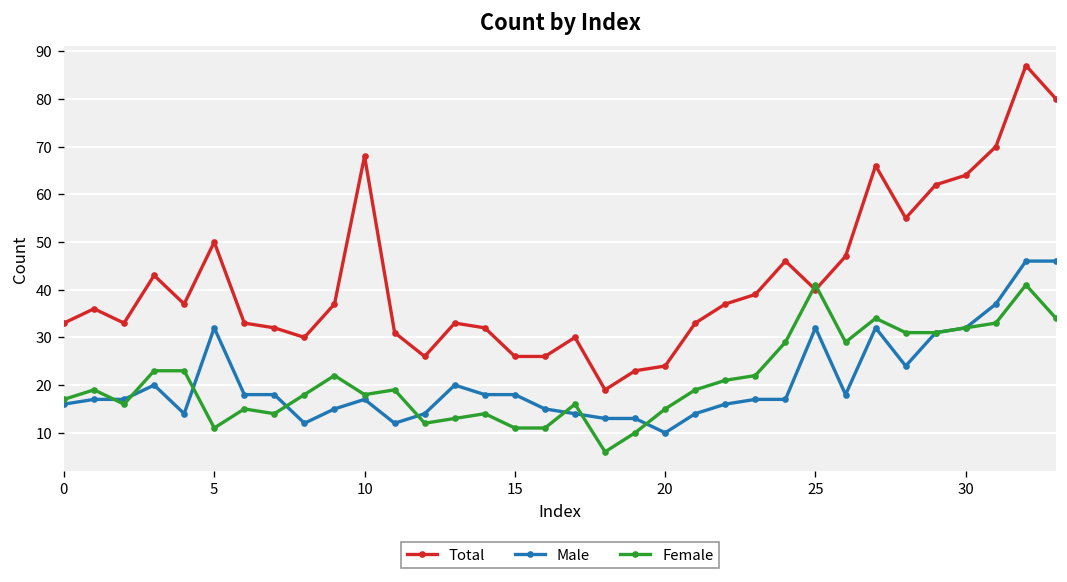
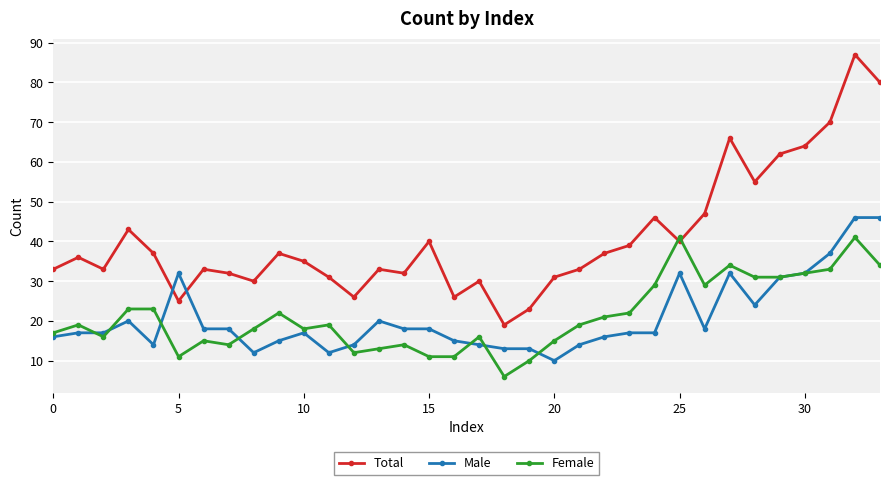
Total, 5: 50 -> 25
Total, 10: 68 -> 35
Total, 15: 26 -> 40
Total, 20: 24 -> 31
